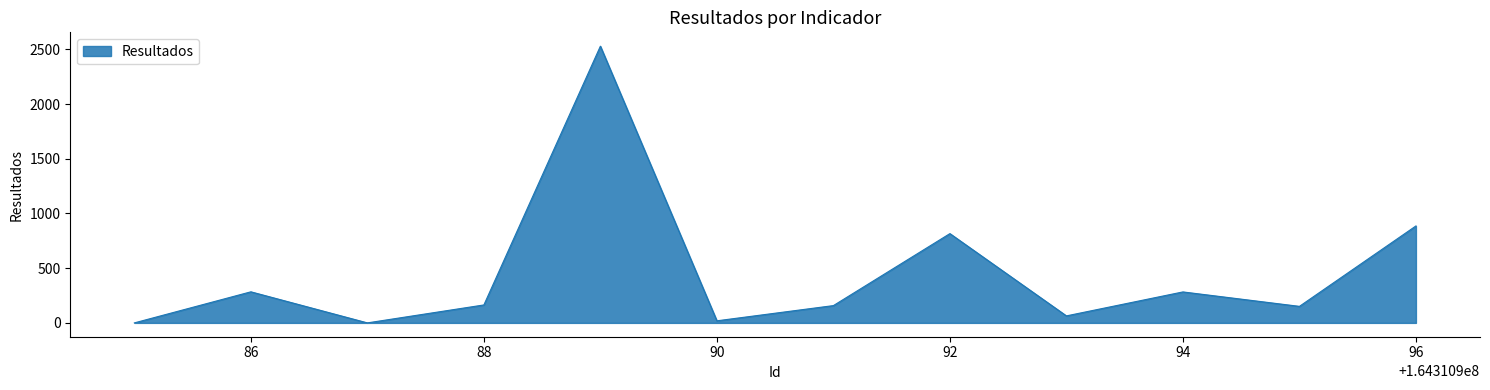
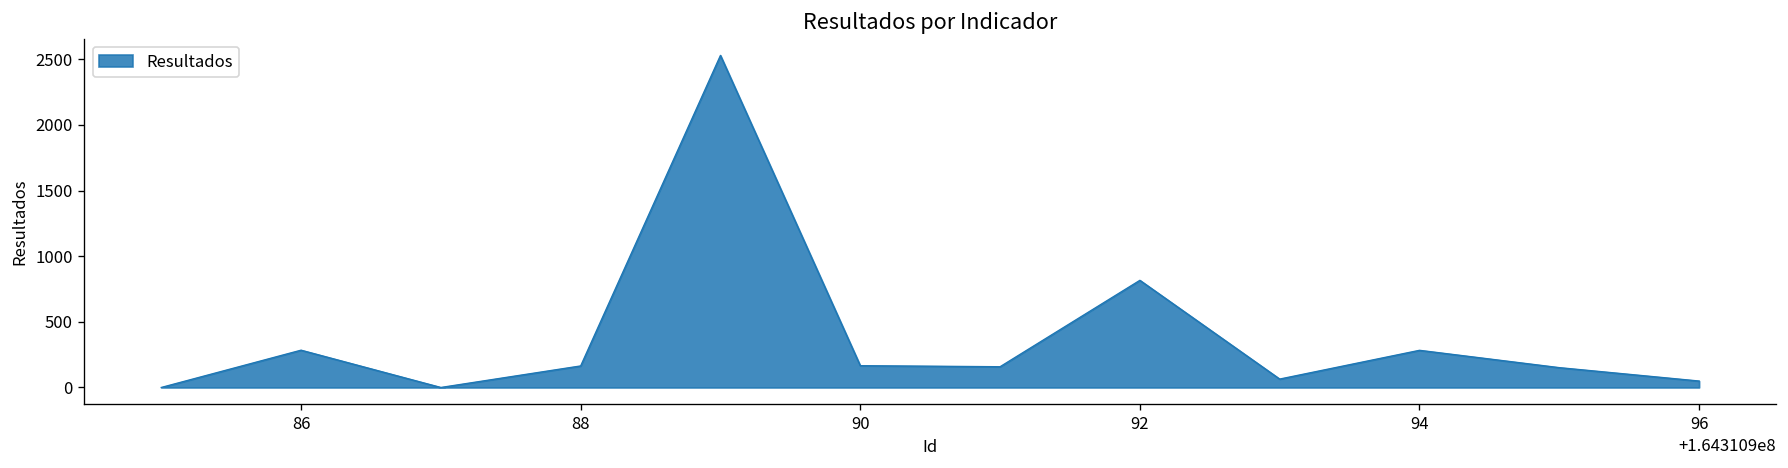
90: 20 -> 170
96: 890 -> 50
